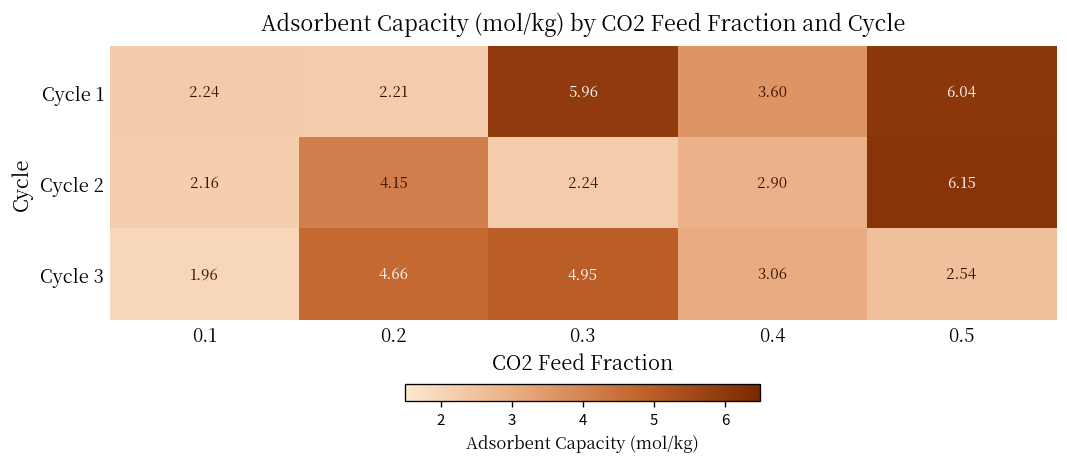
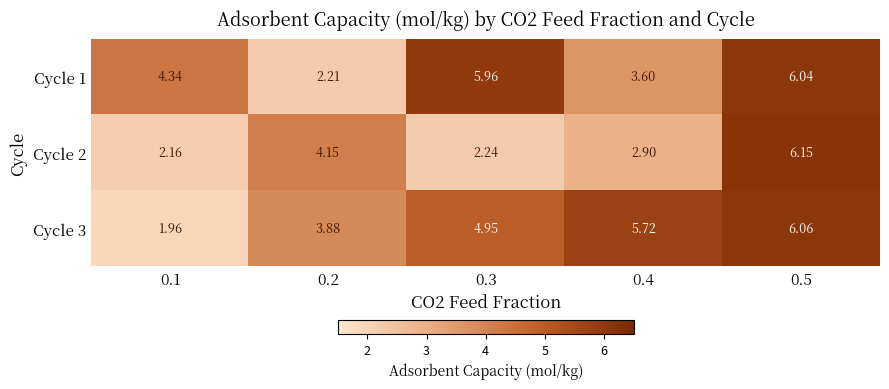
Cycle 1, 0.1: 2.24 -> 4.34
Cycle 3, 0.2: 4.66 -> 3.88
Cycle 3, 0.4: 3.06 -> 5.72
Cycle 3, 0.5: 2.54 -> 6.06
